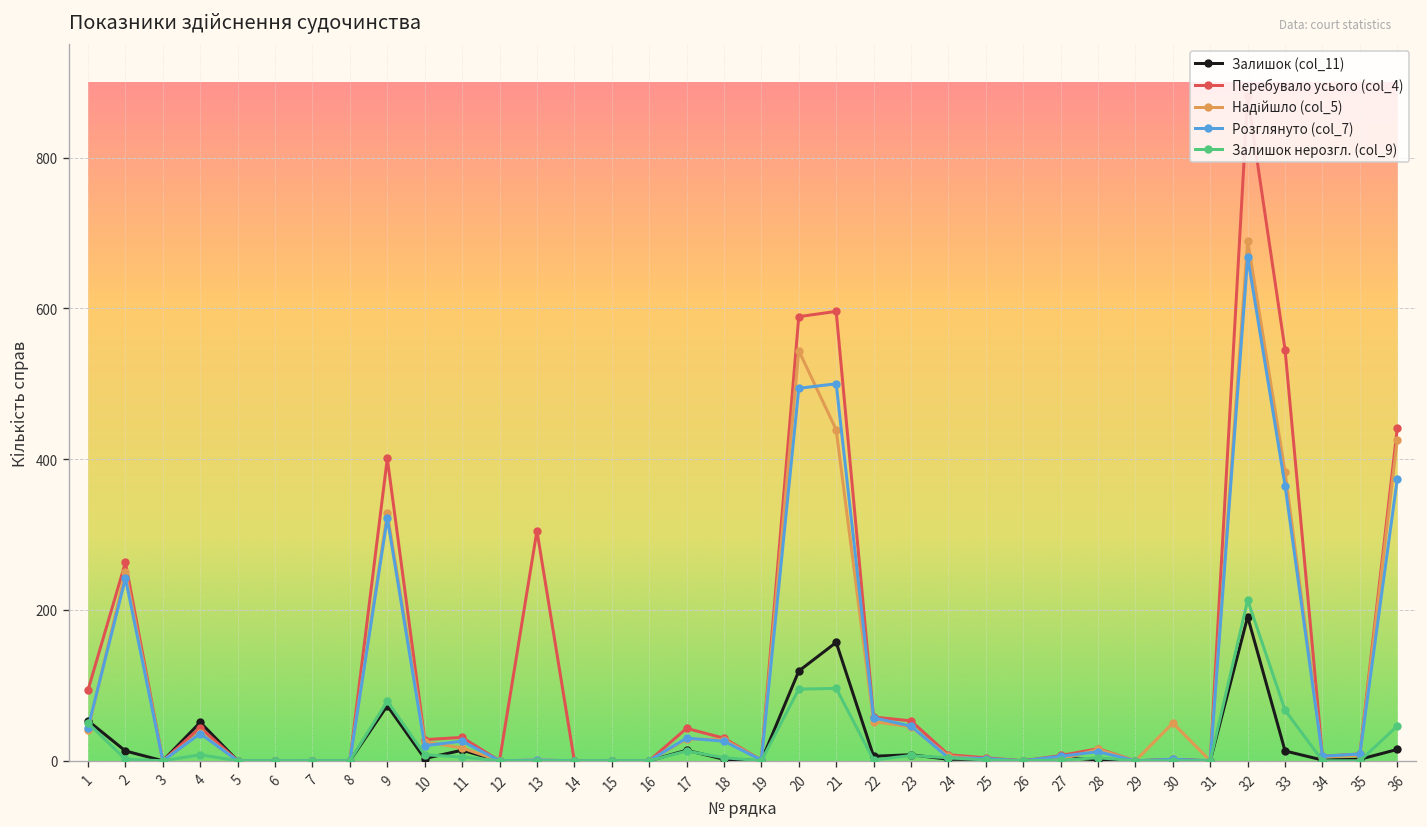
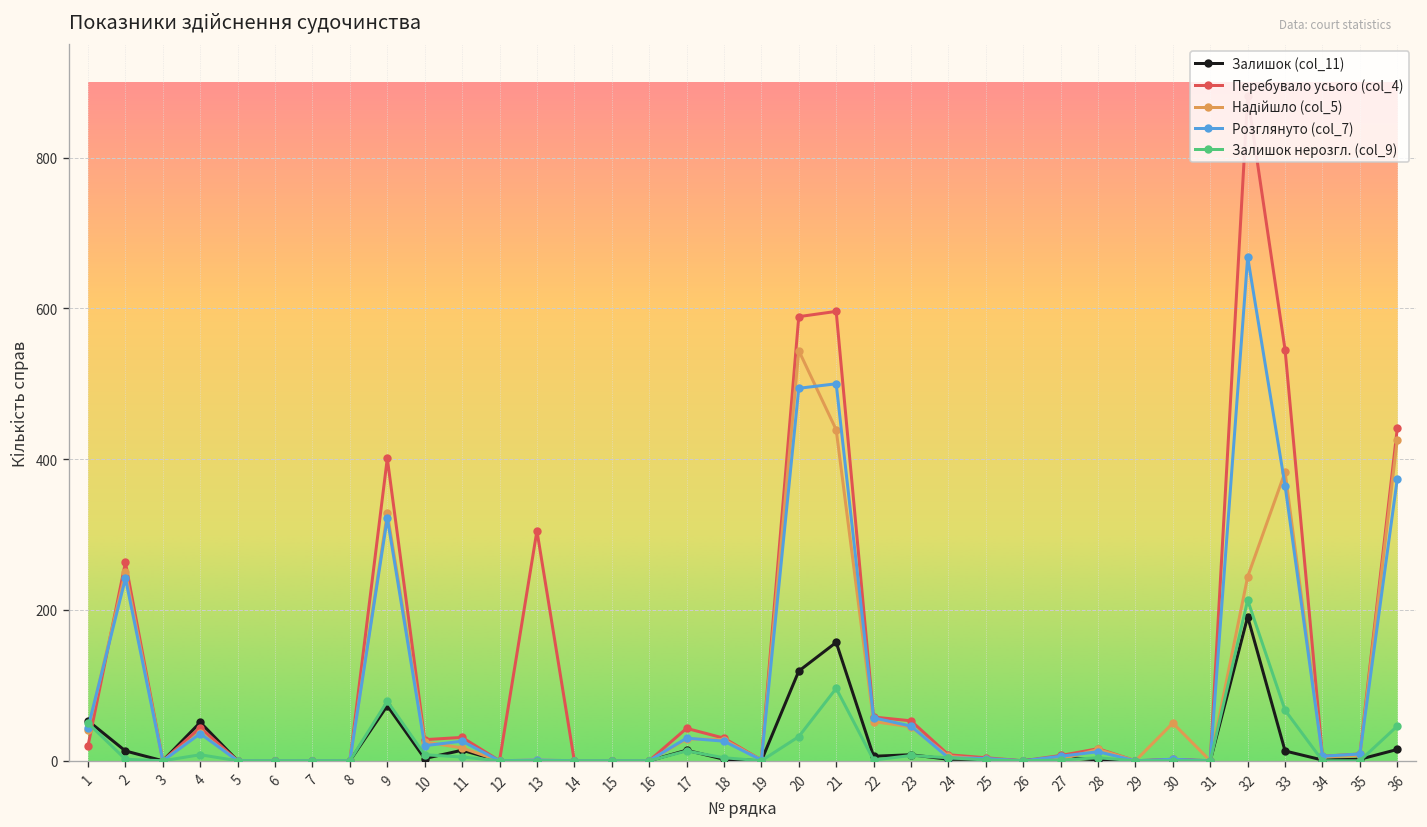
Перебувало усього (col_4), 1: 90 -> 20
Залишок нерозгл. (col_9), 20: 100 -> 30
Надійшло (col_5), 32: 690 -> 240
